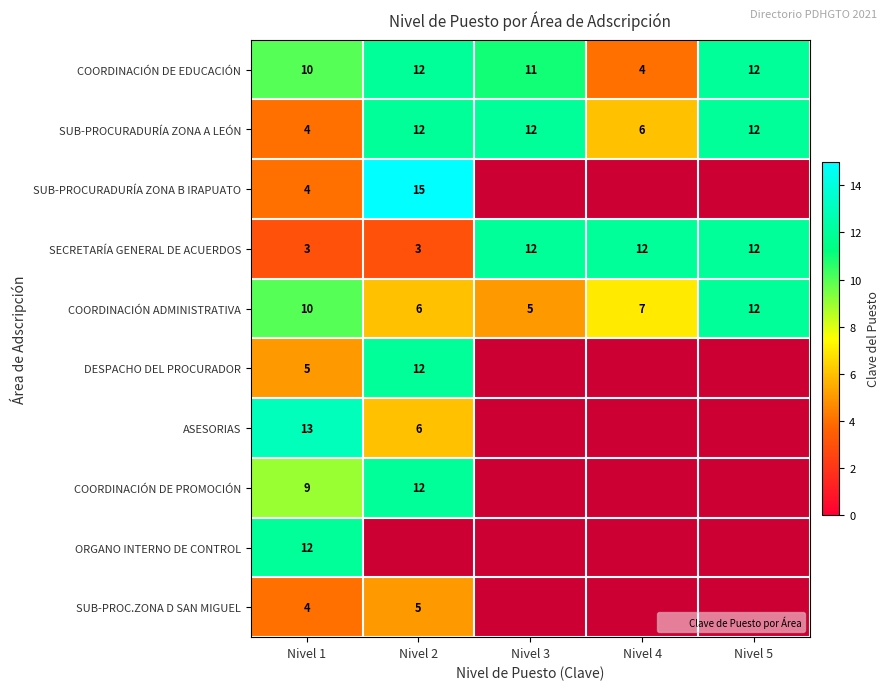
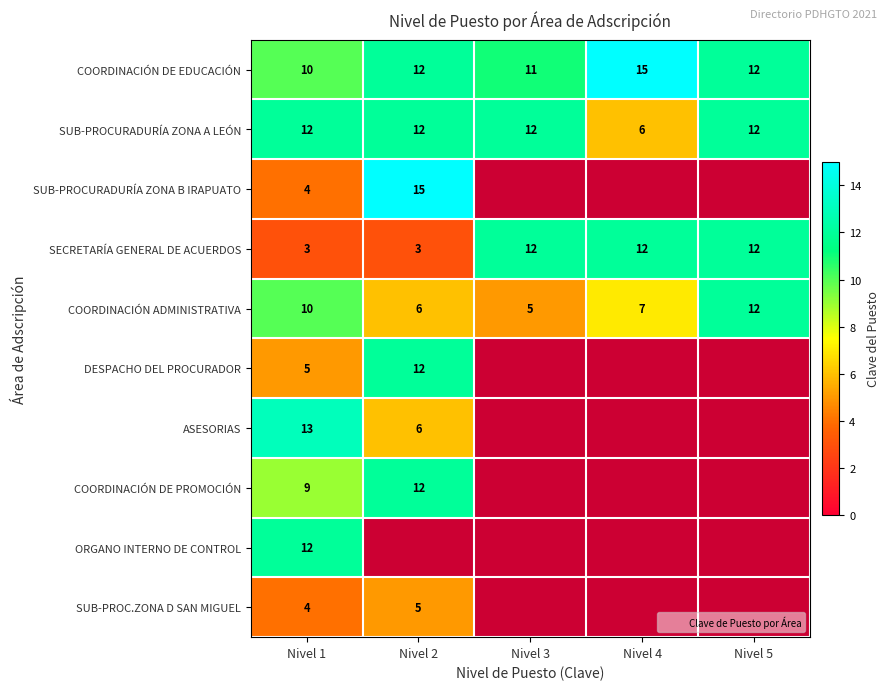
COORDINACIÓN DE EDUCACIÓN, Nivel 4: 4 -> 15
SUB-PROCURADURÍA ZONA A LEÓN, Nivel 1: 4 -> 12
